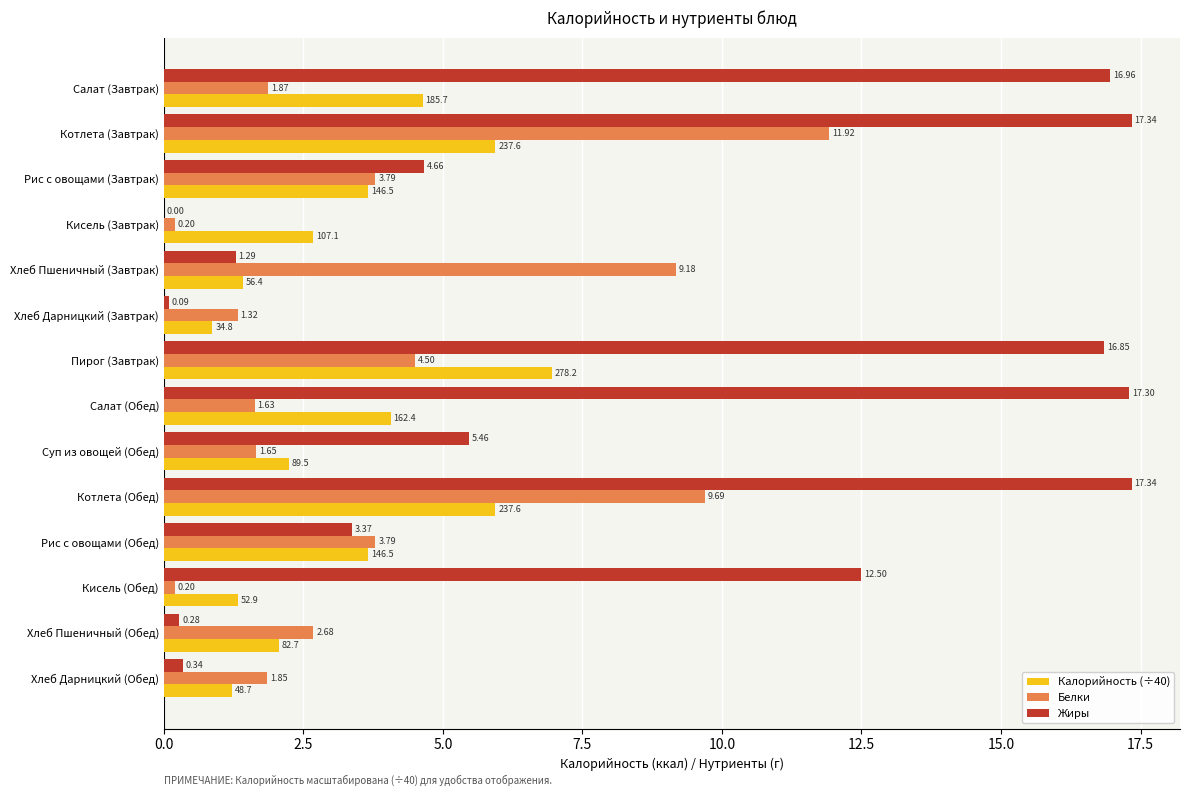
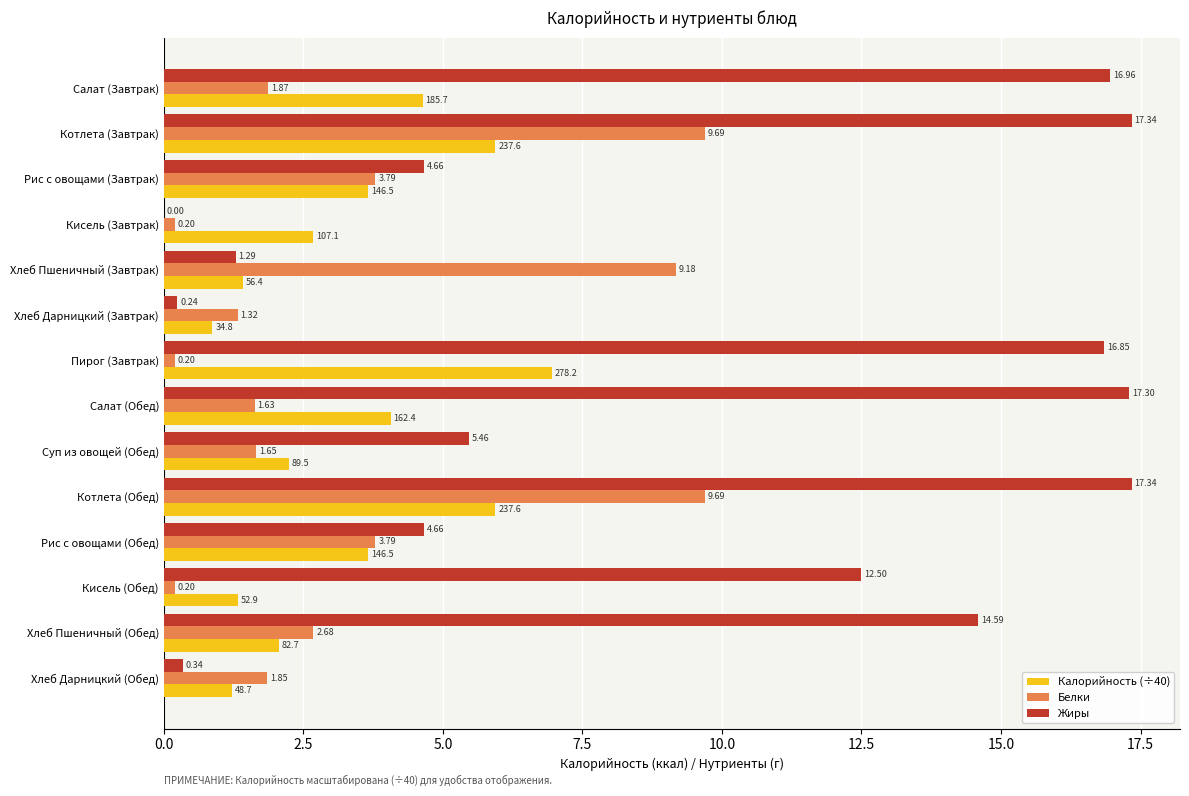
Белки, Котлета (Завтрак): 11.92 -> 9.69
Жиры, Хлеб Дарницкий (Завтрак): 0.09 -> 0.24
Белки, Пирог (Завтрак): 4.50 -> 0.20
Жиры, Рис с овощами (Обед): 3.37 -> 4.66
Жиры, Хлеб Пшеничный (Обед): 0.28 -> 14.59
